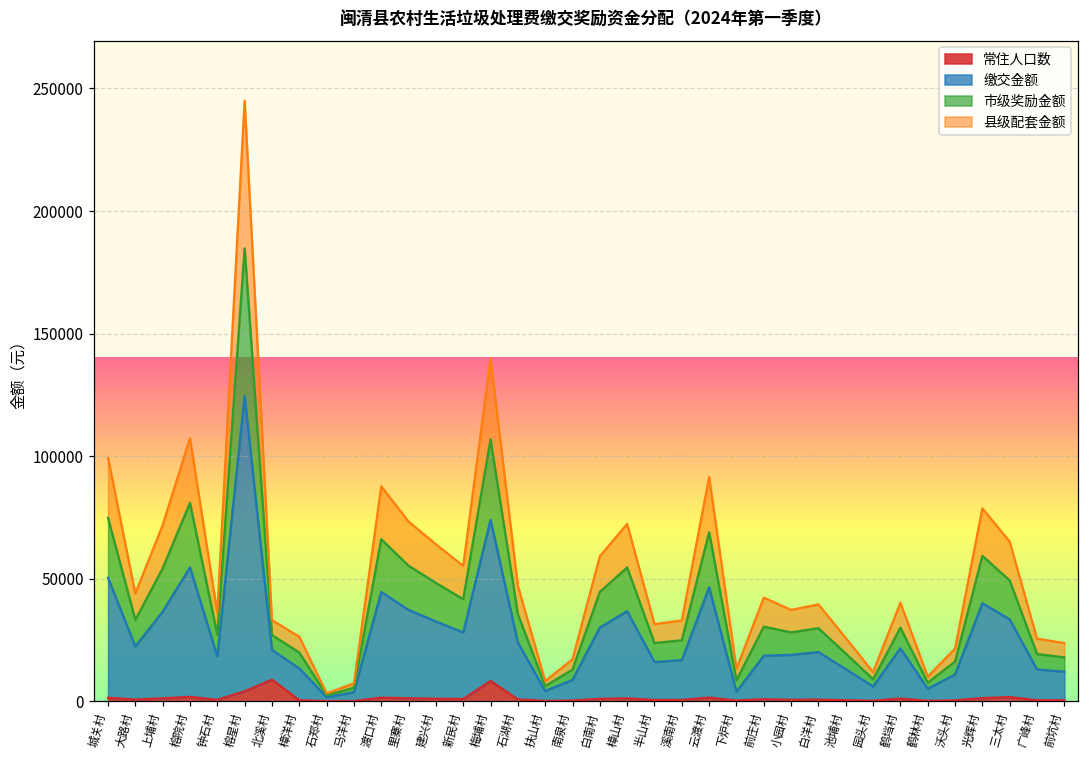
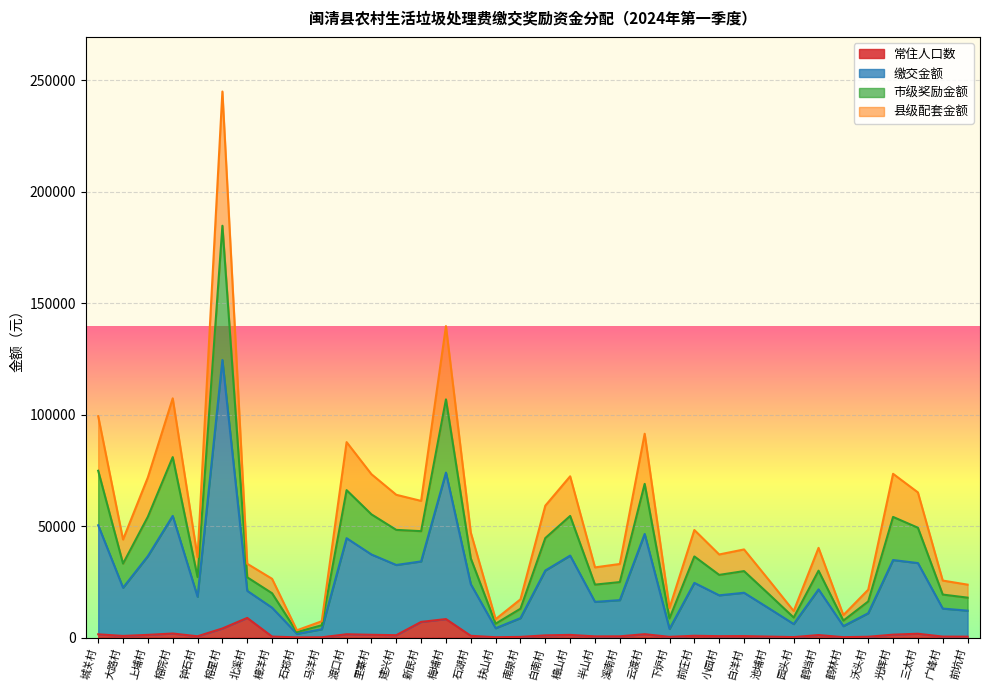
常住人口数, 新民村: 1000 -> 7000
缴交金额, 前庄村: 18000 -> 24000
缴交金额, 光辉村: 39000 -> 33000
